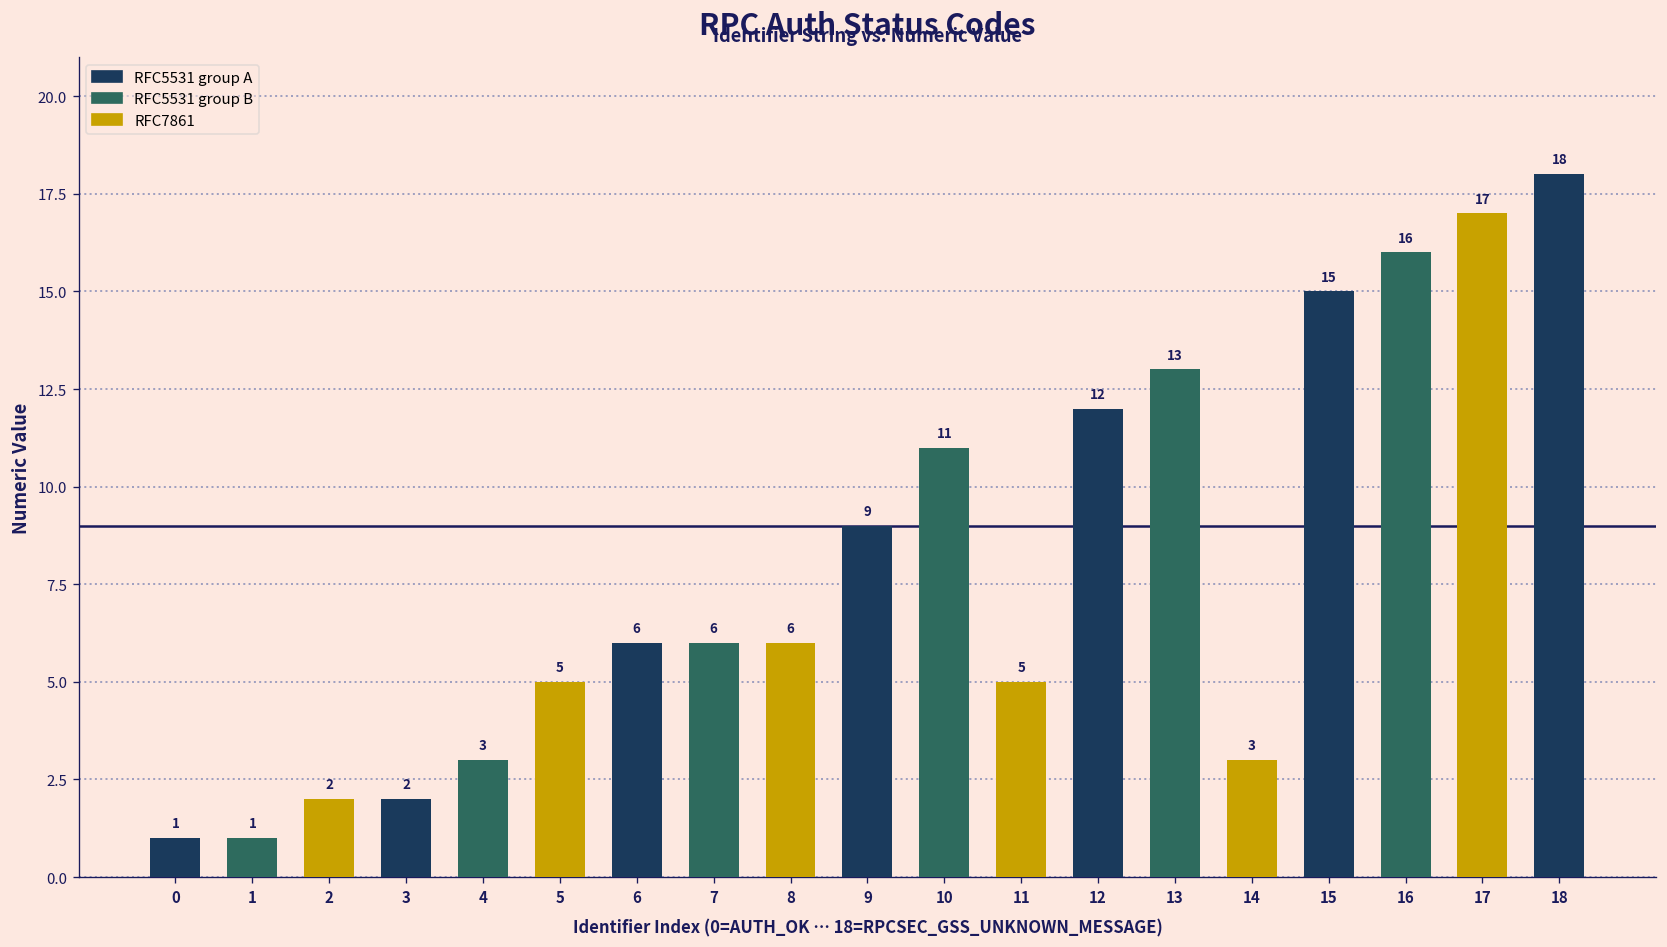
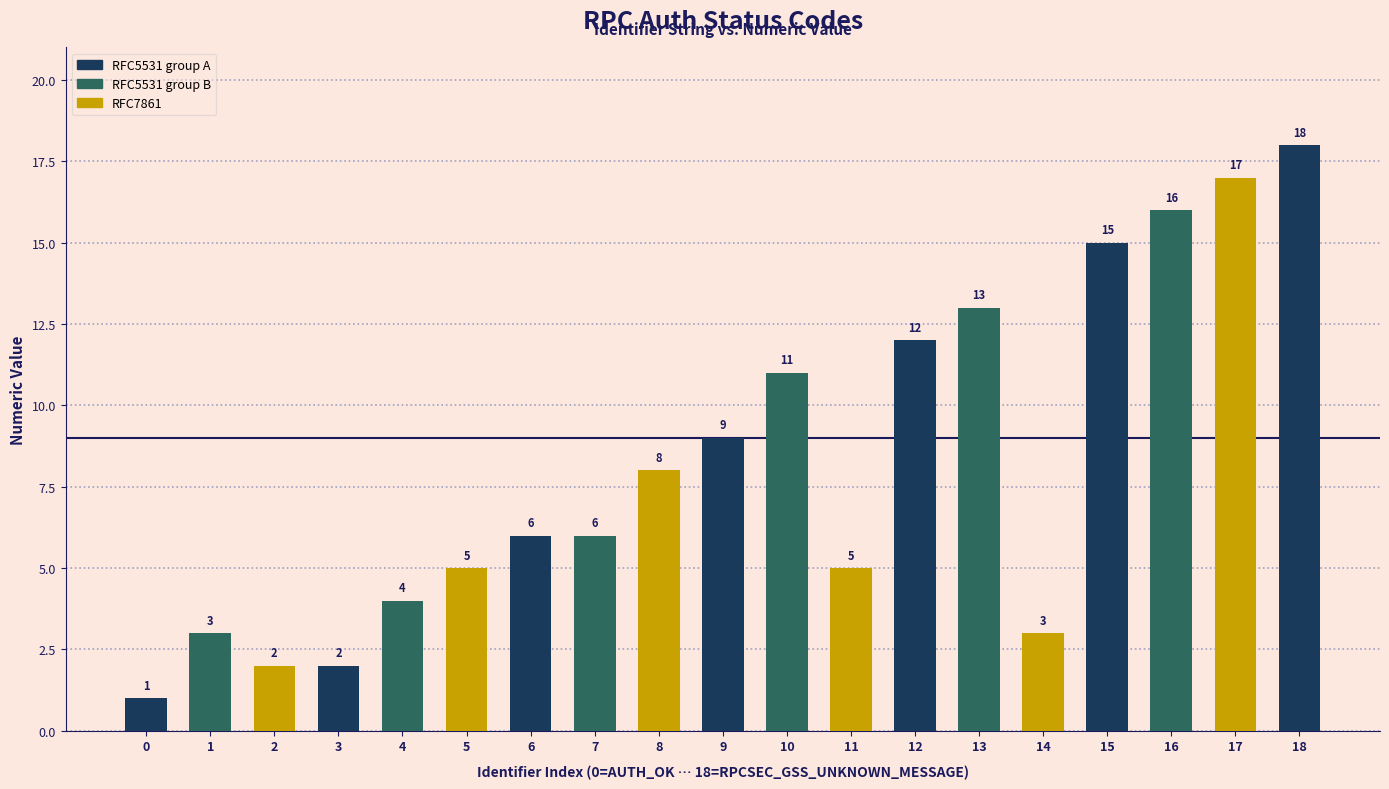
1: 1 -> 3
4: 3 -> 4
8: 6 -> 8
